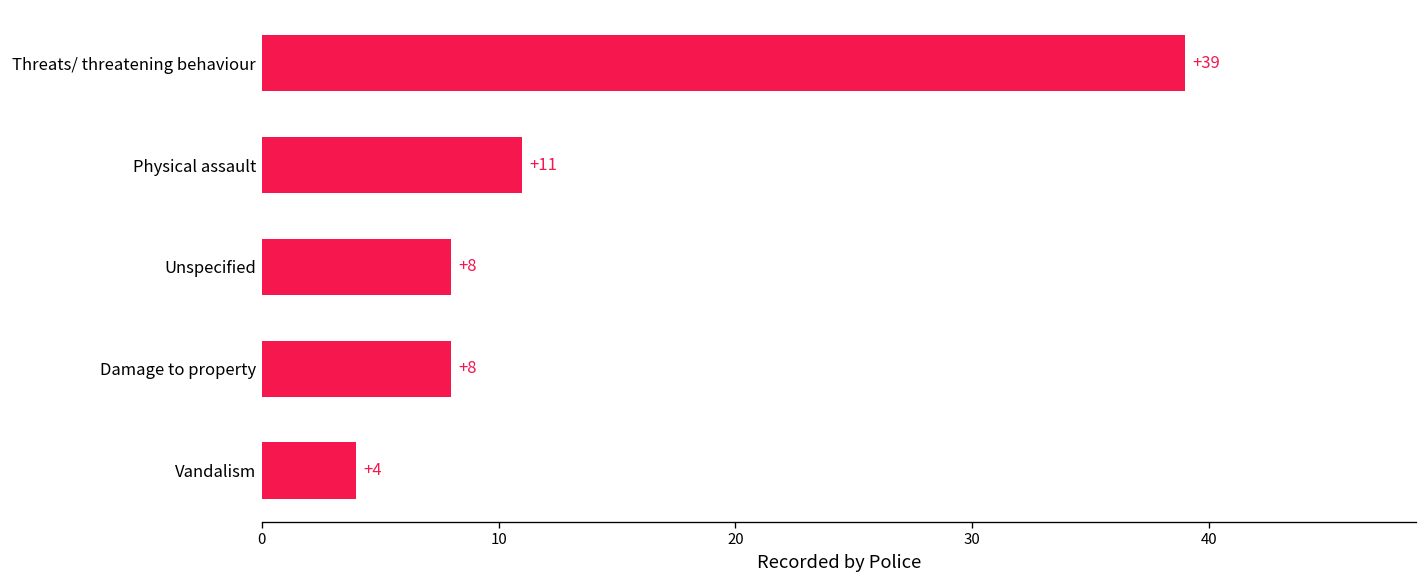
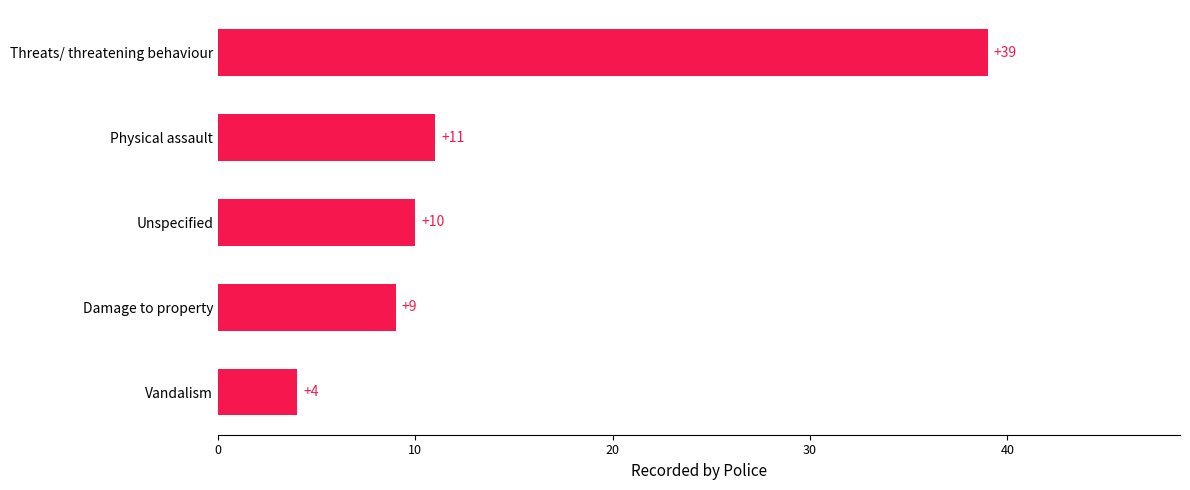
Unspecified: +8 -> +10
Damage to property: +8 -> +9
